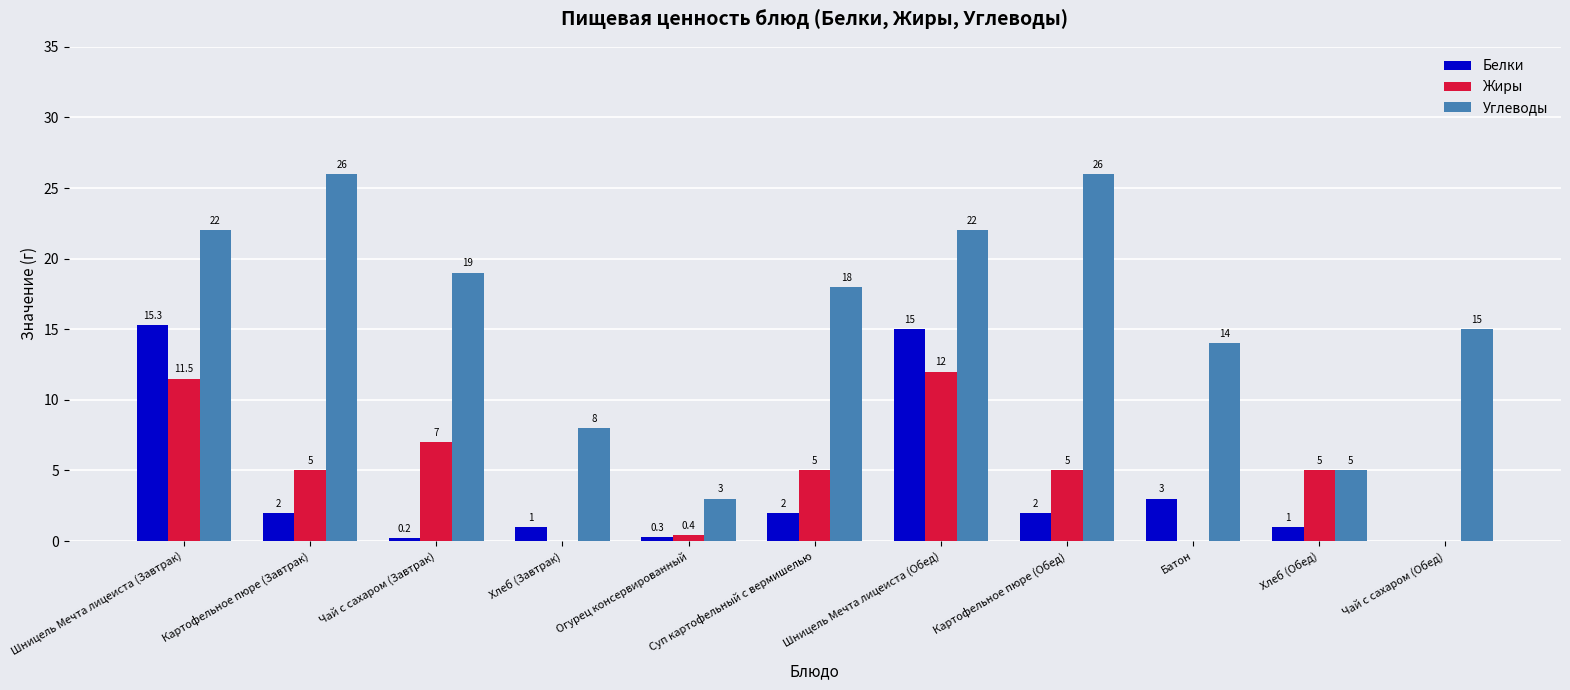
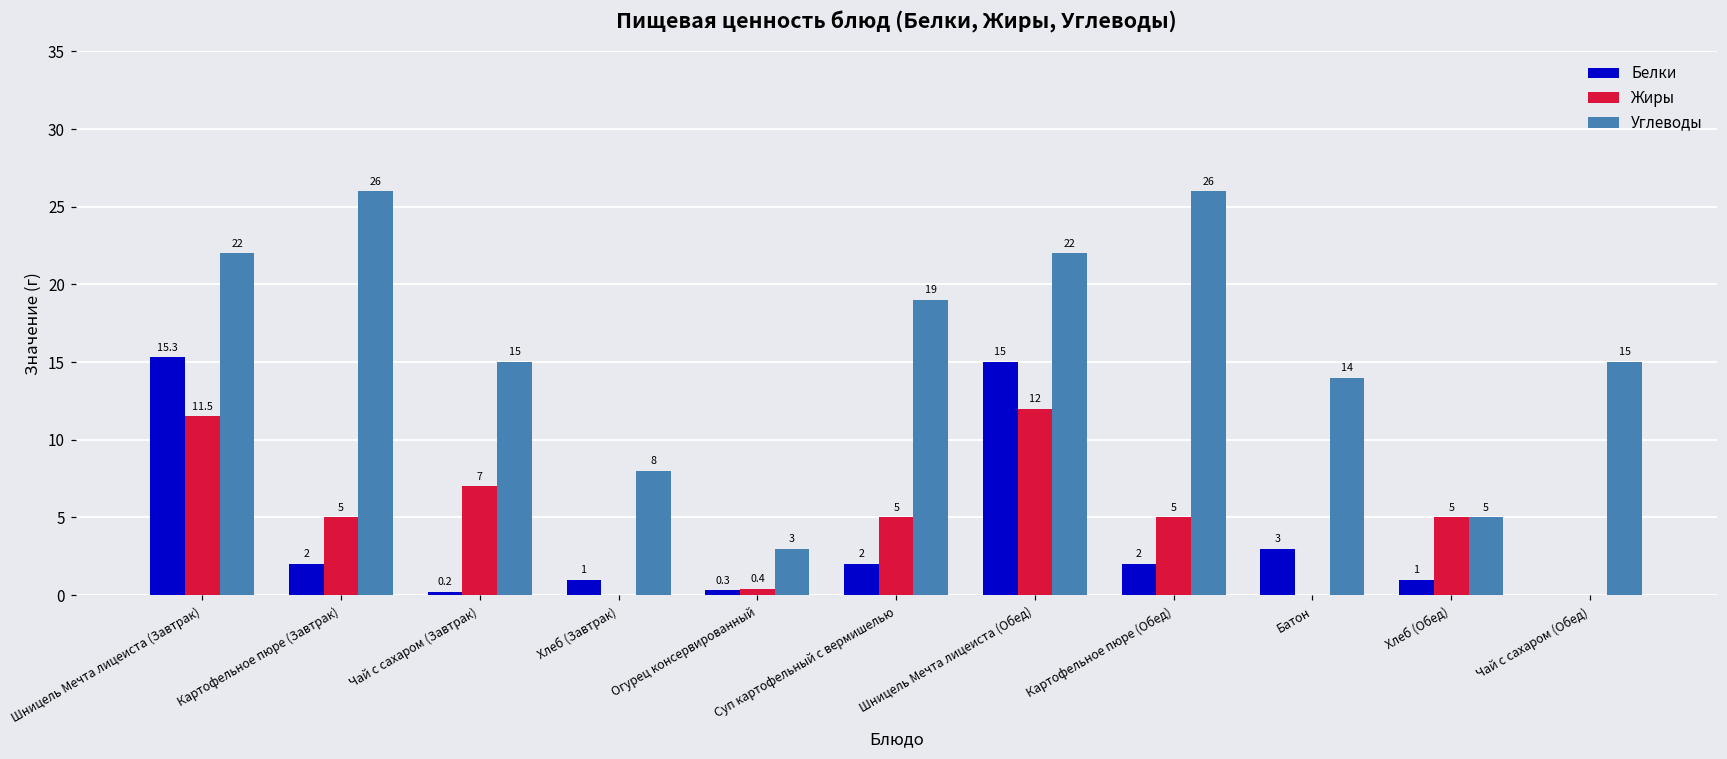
Углеводы, Чай с сахаром (Завтрак): 19 -> 15
Углеводы, Суп картофельный с вермишелью: 18 -> 19
